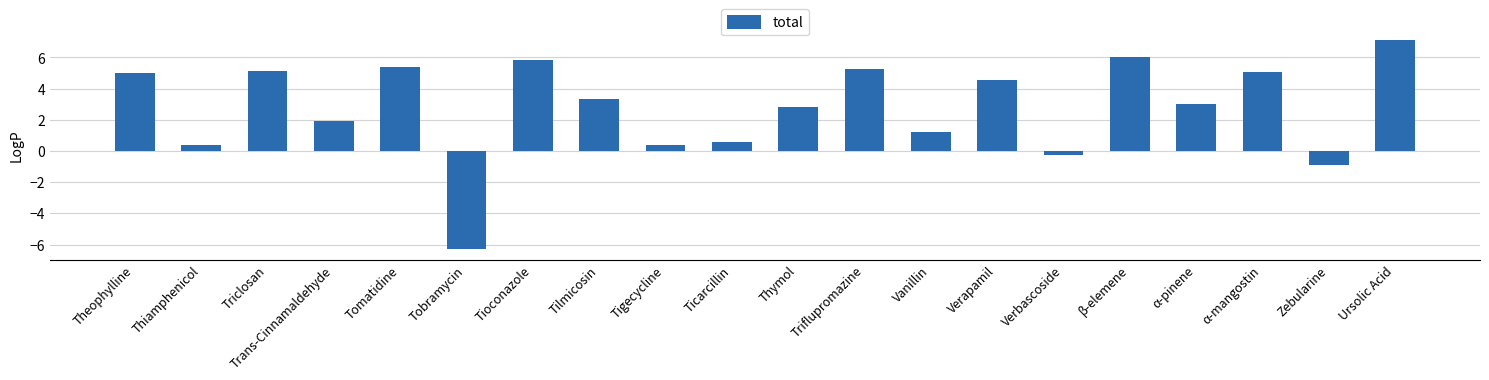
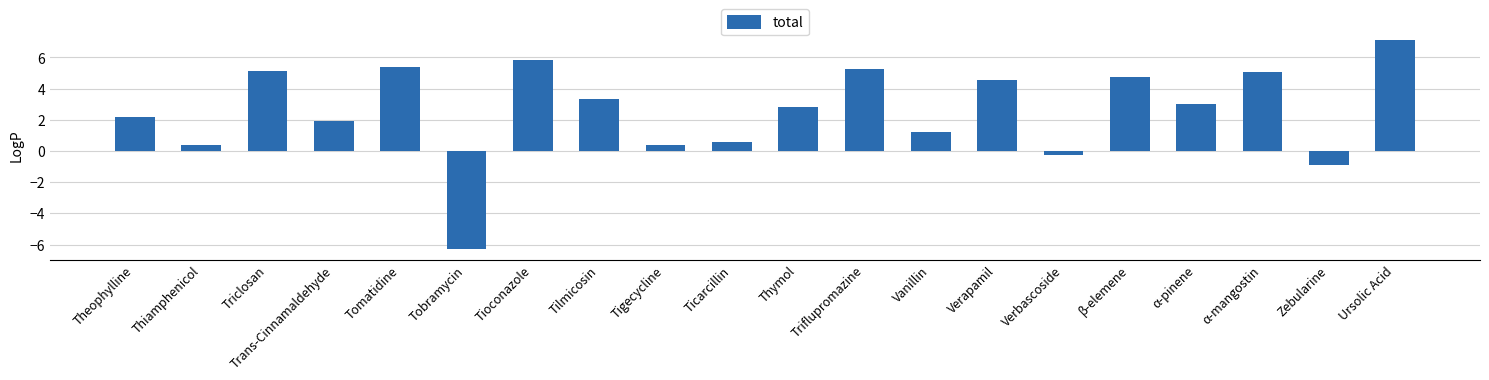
Theophylline: 5.0 -> 2.2
β-elemene: 6.0 -> 4.7
